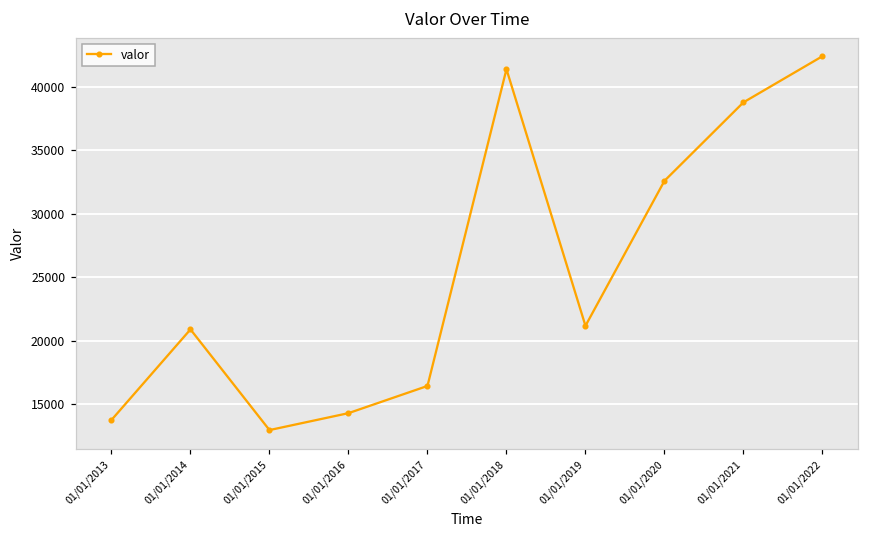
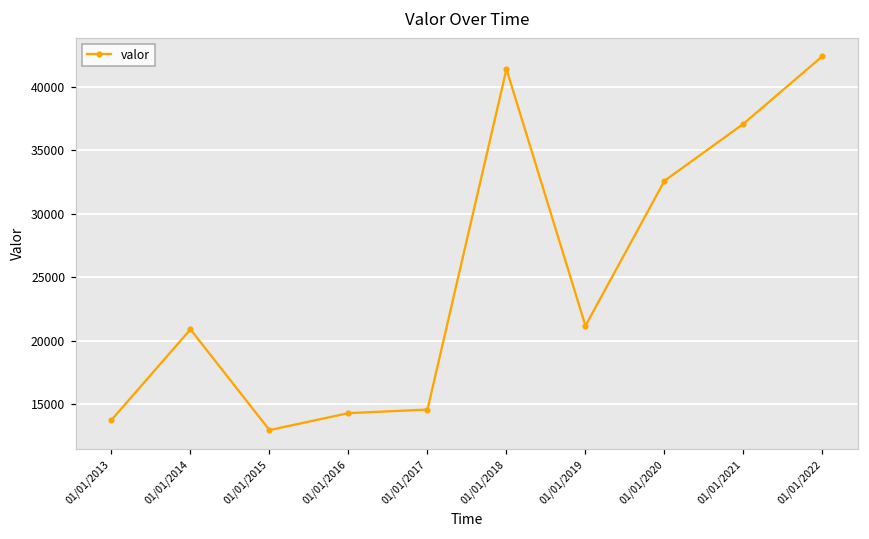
01/01/2017: 16400 -> 14600
01/01/2021: 38800 -> 37100
